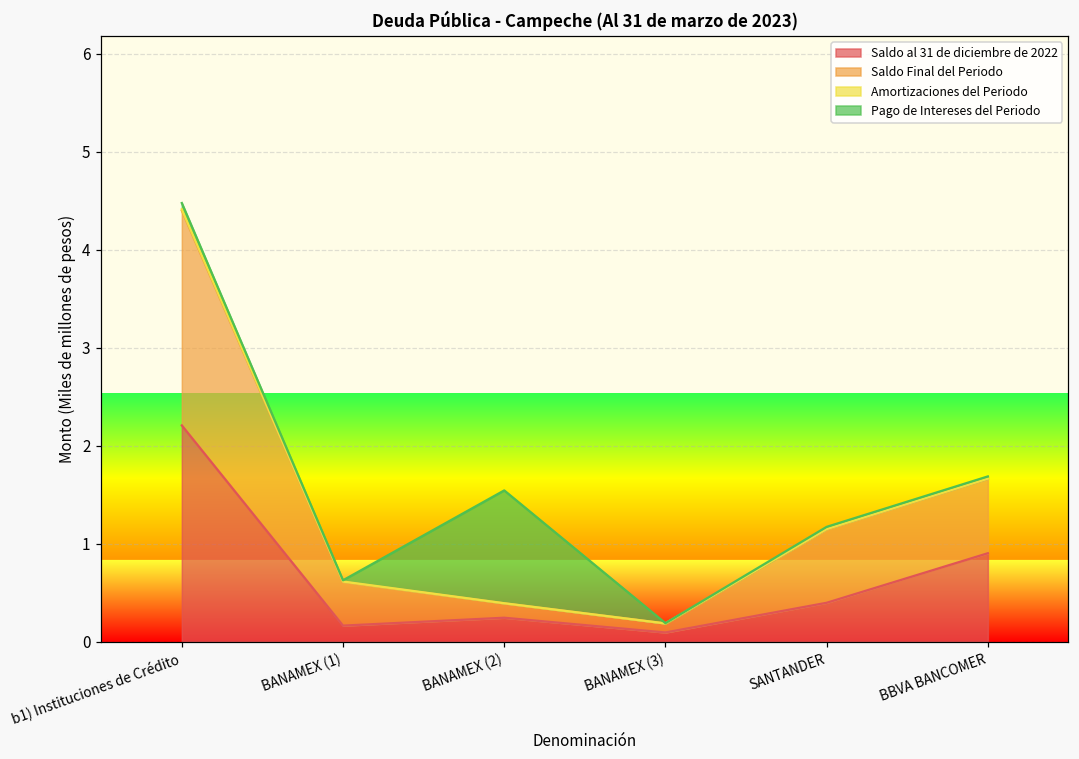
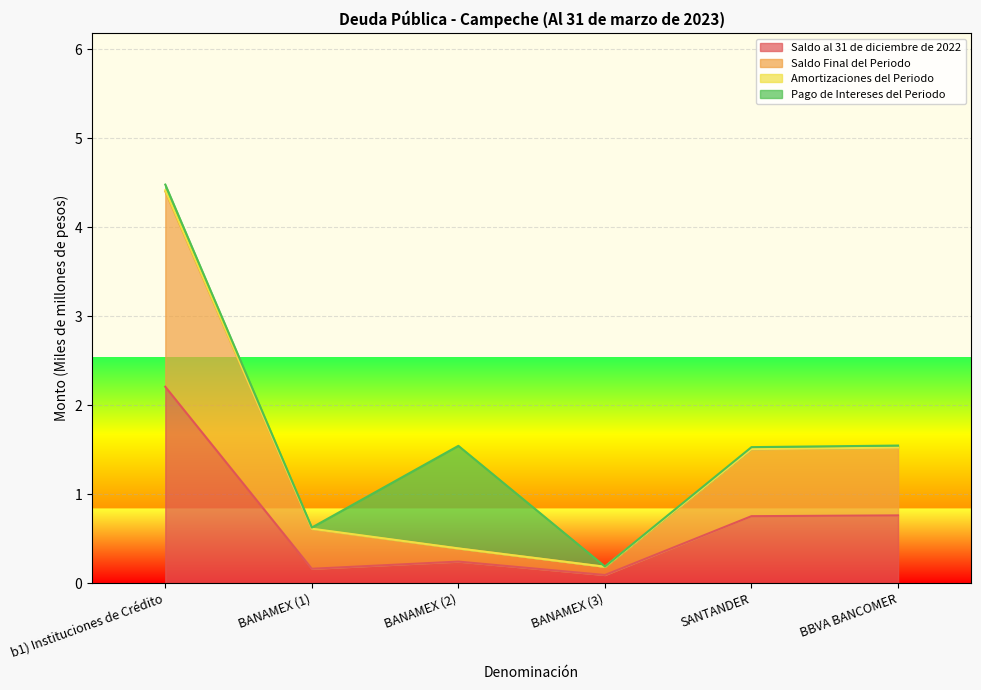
Saldo al 31 de diciembre de 2022, SANTANDER: 0.4 -> 0.8
Saldo al 31 de diciembre de 2022, BBVA BANCOMER: 0.9 -> 0.8
